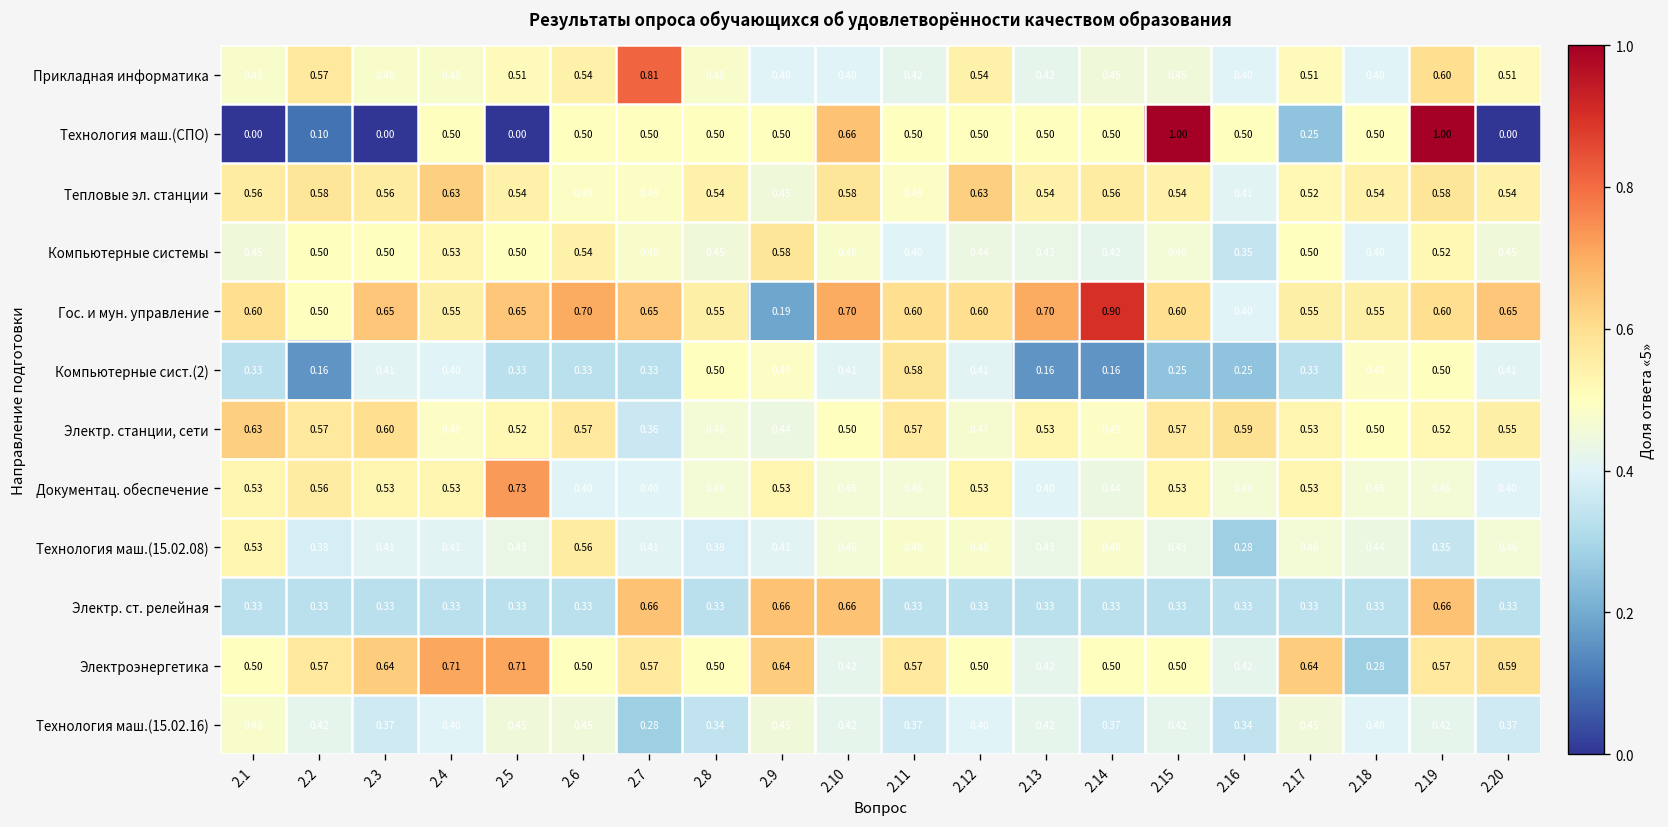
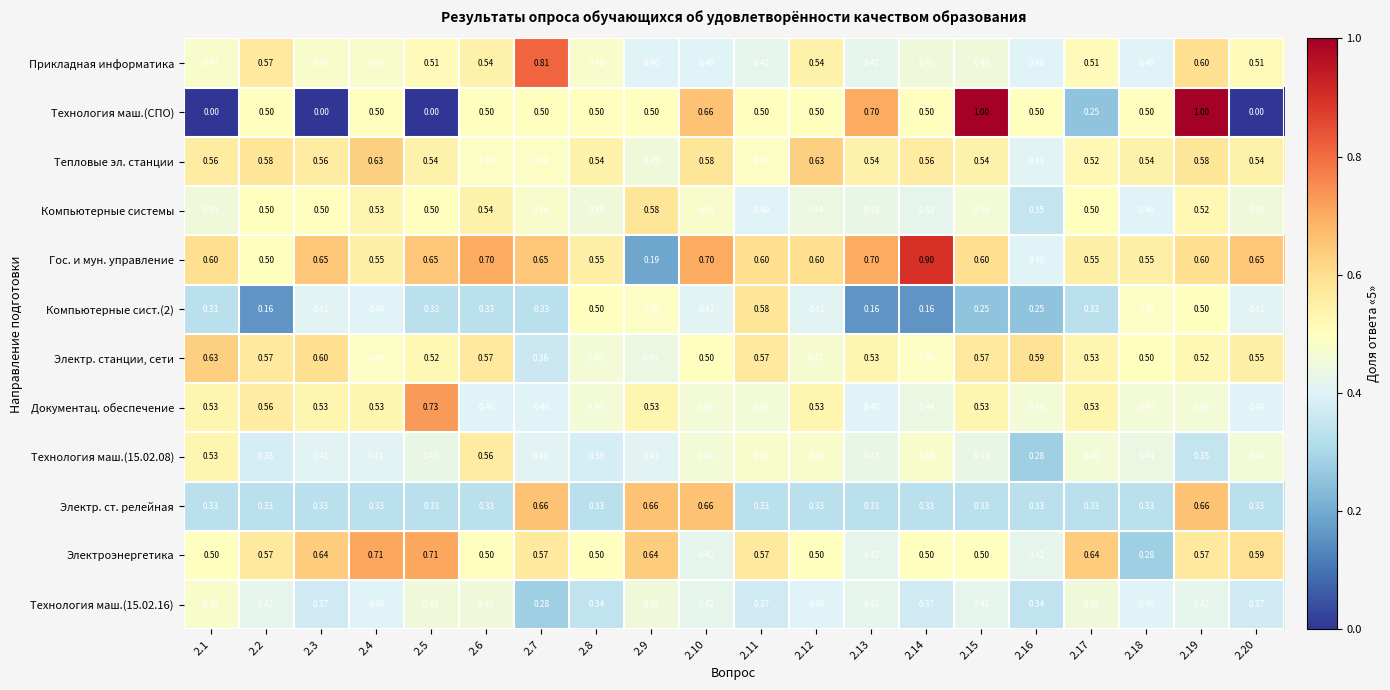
Технология маш.(СПО), 2.2: 0.10 -> 0.50
Технология маш.(СПО), 2.13: 0.50 -> 0.70
